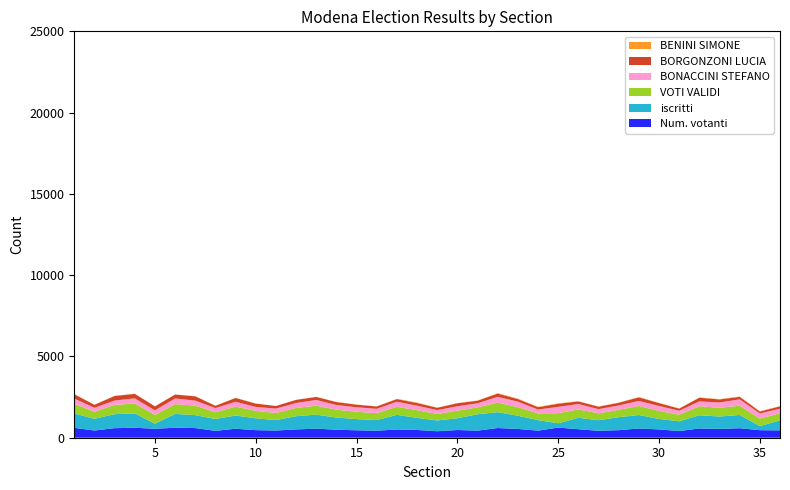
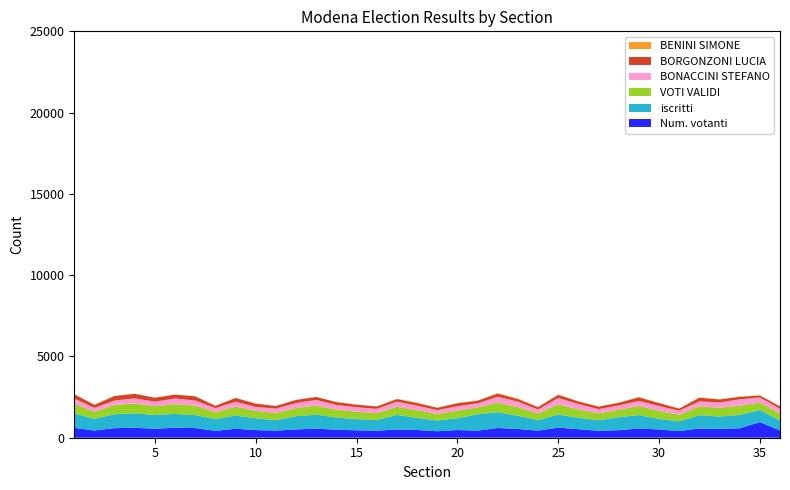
iscritti, 5: 300 -> 800
iscritti, 25: 300 -> 800
Num. votanti, 35: 500 -> 1000
iscritti, 35: 300 -> 800
